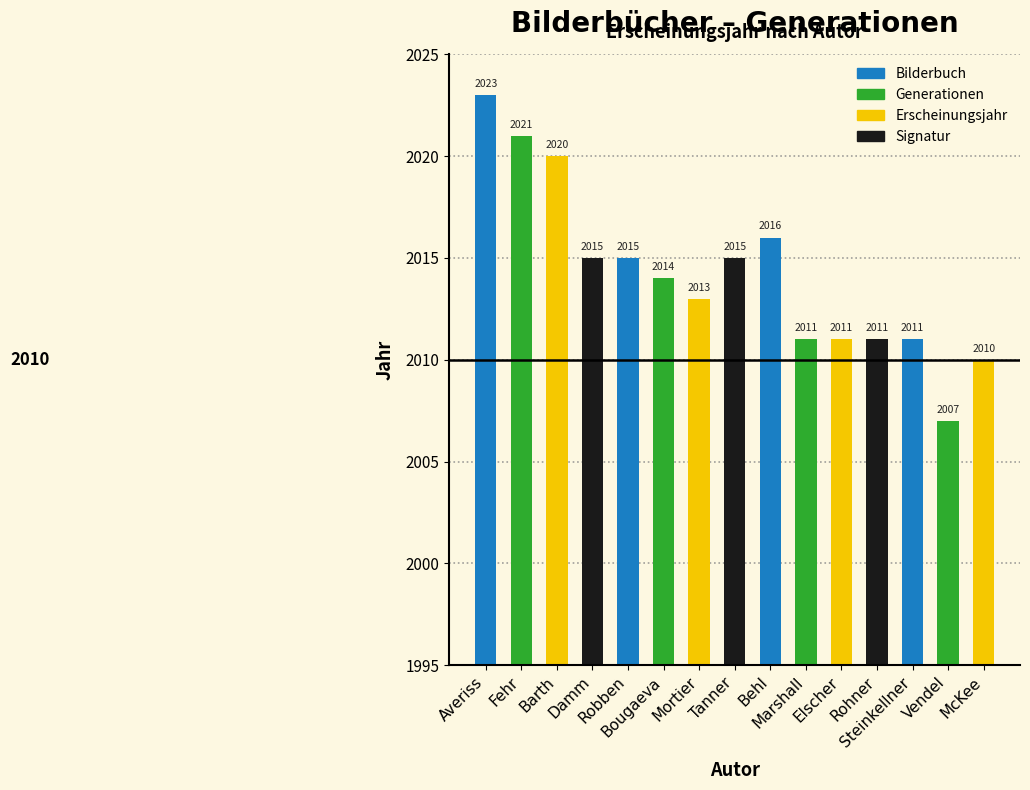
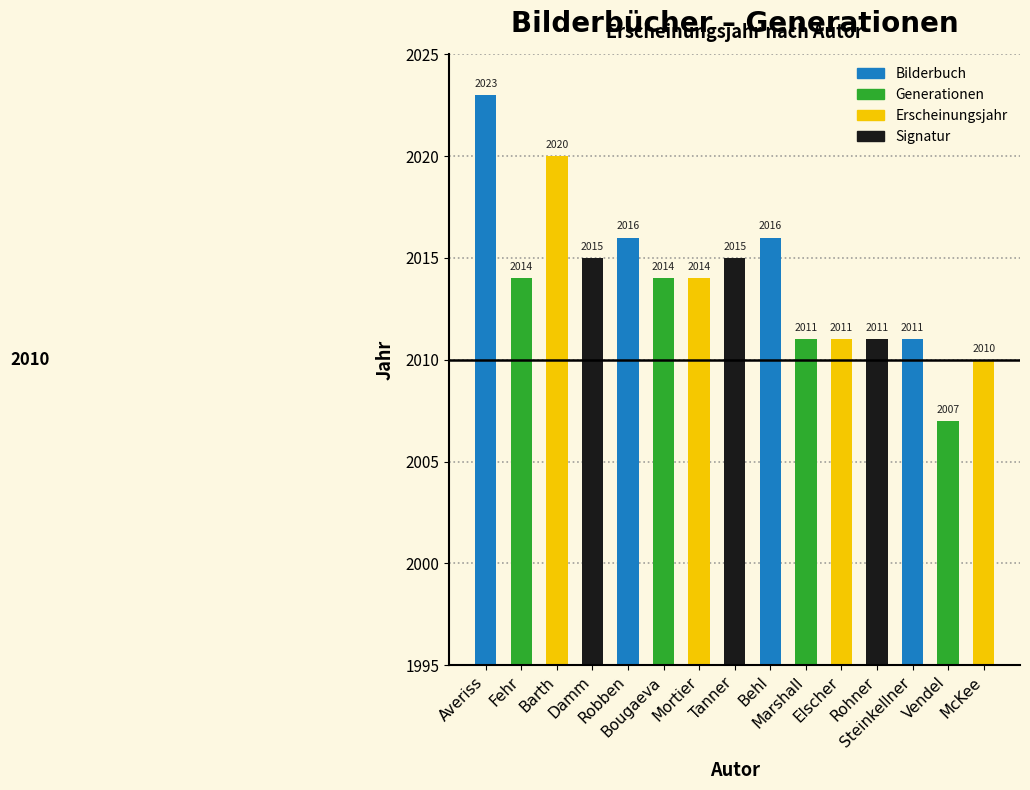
Fehr: 2021 -> 2014
Robben: 2015 -> 2016
Mortier: 2013 -> 2014
